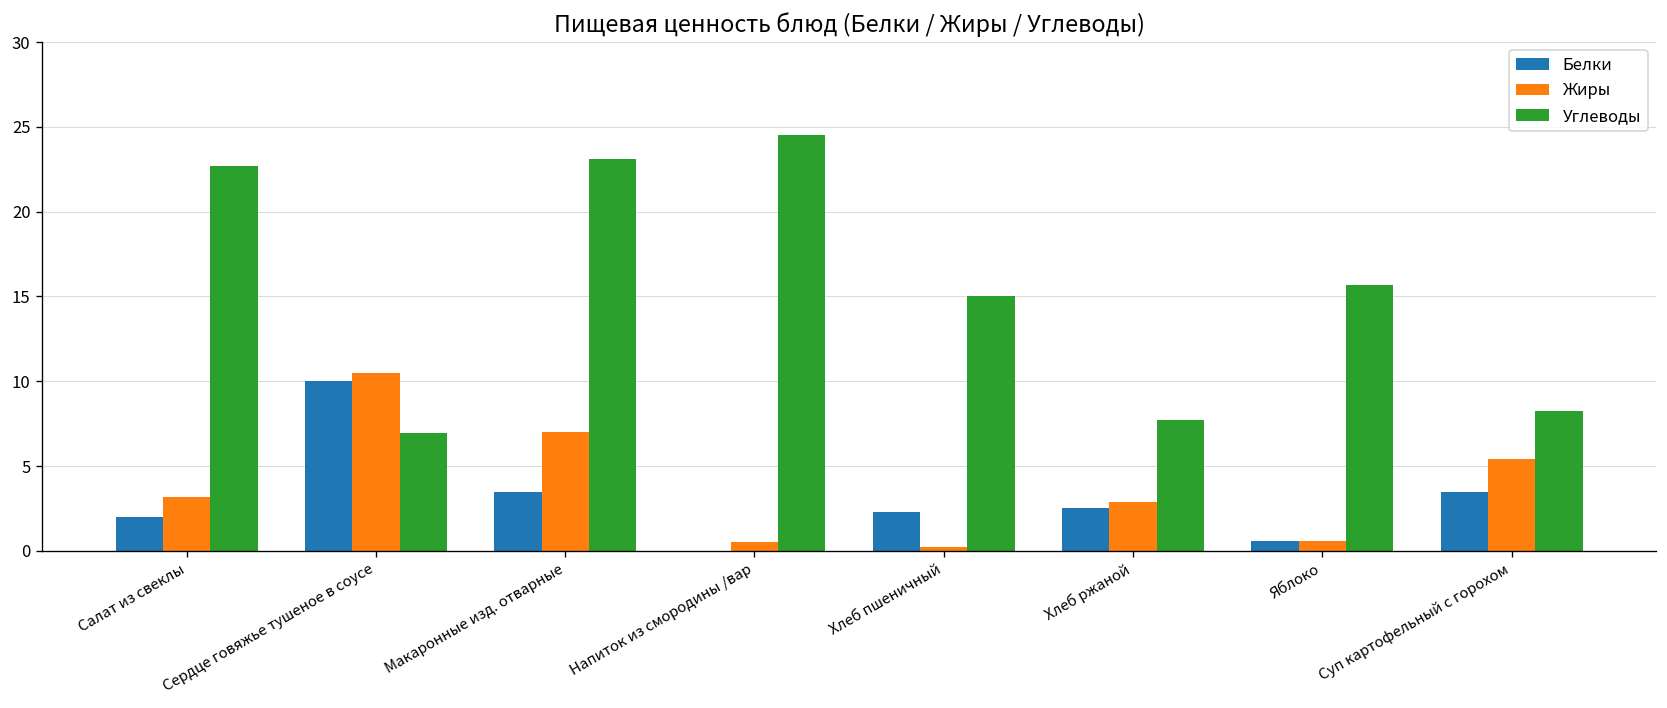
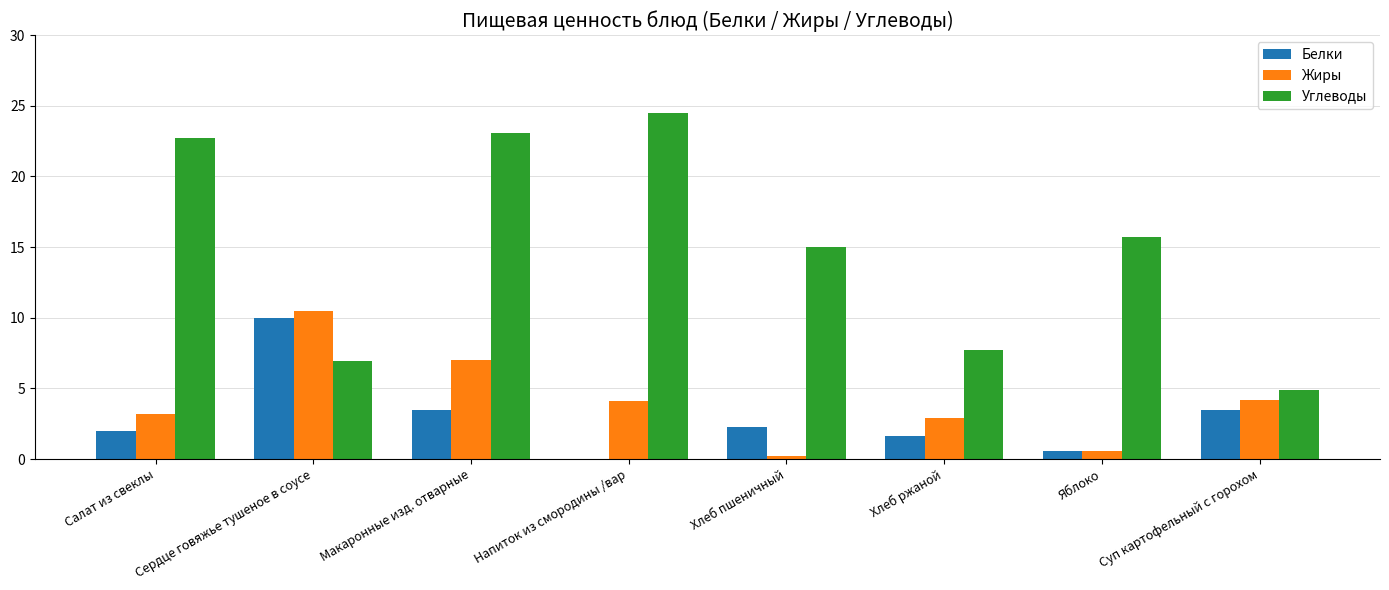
Жиры, Напиток из смородины /вар: 0.5 -> 4.1
Белки, Хлеб ржаной: 2.5 -> 1.6
Жиры, Суп картофельный с горохом: 5.4 -> 4.2
Углеводы, Суп картофельный с горохом: 8.2 -> 4.9
